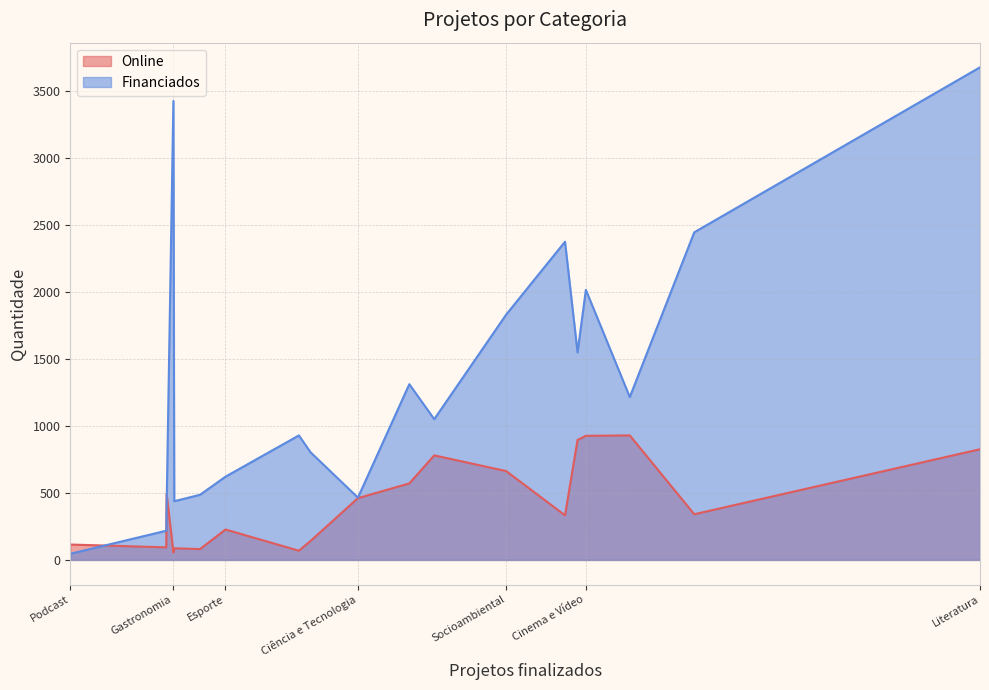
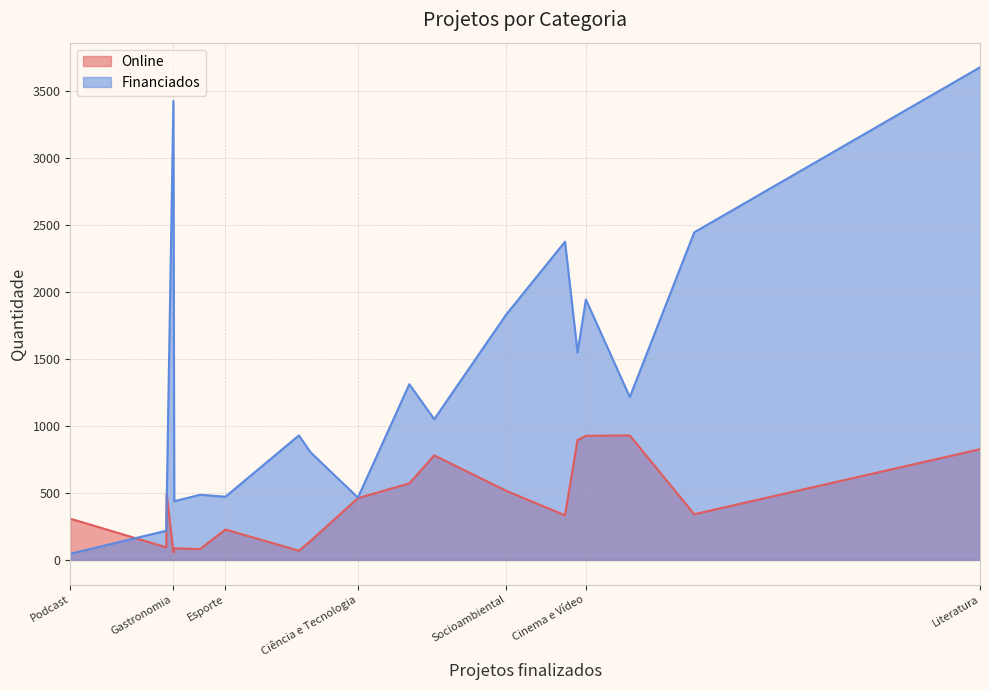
Online, Podcast: 120 -> 310
Financiados, Esporte: 620 -> 470
Online, Socioambiental: 660 -> 520
Financiados, Cinema e Vídeo: 2020 -> 1940
